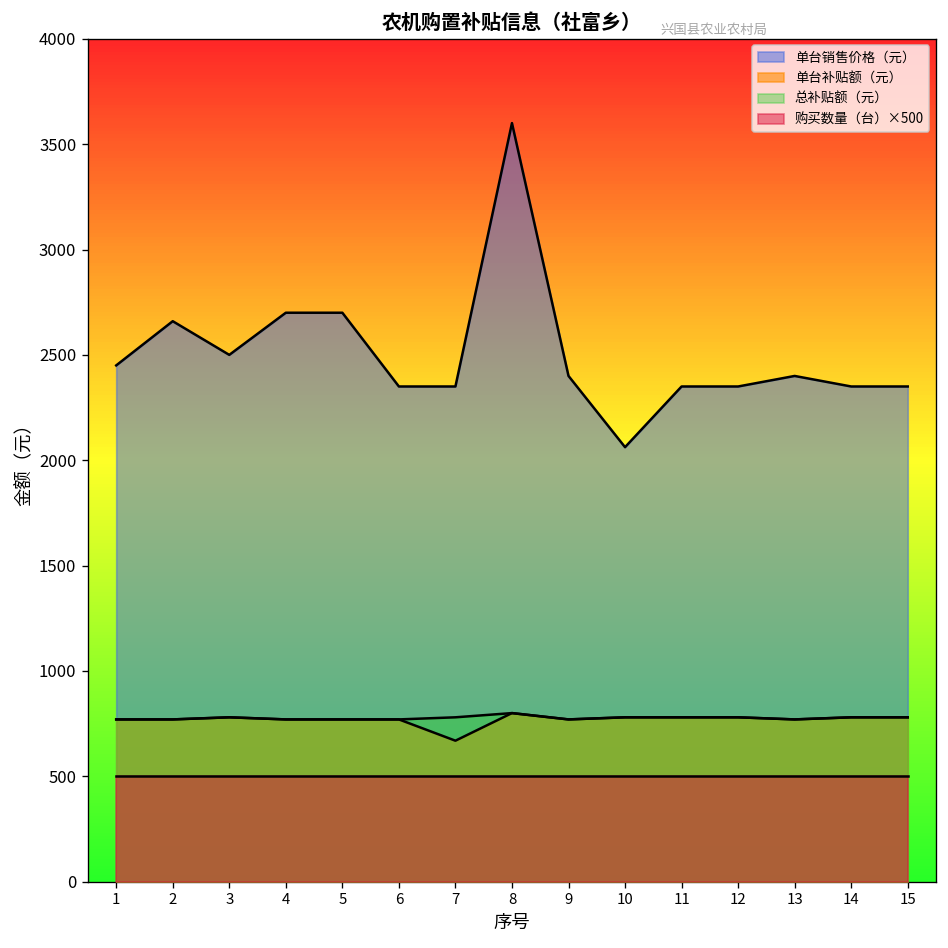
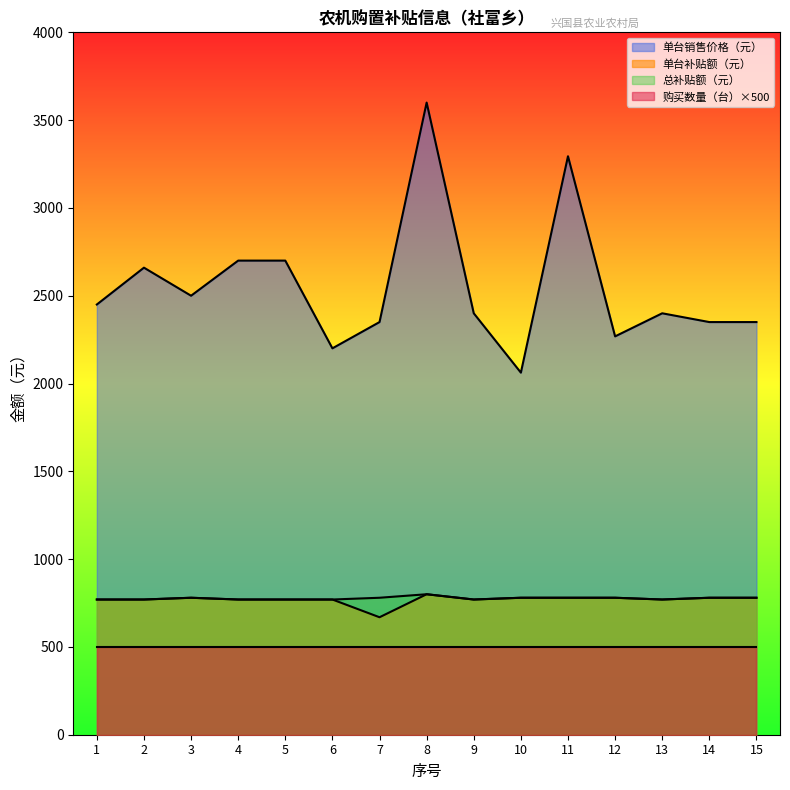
单台销售价格（元）, 6: 2350 -> 2200
单台销售价格（元）, 11: 2350 -> 3290
单台销售价格（元）, 12: 2350 -> 2270
